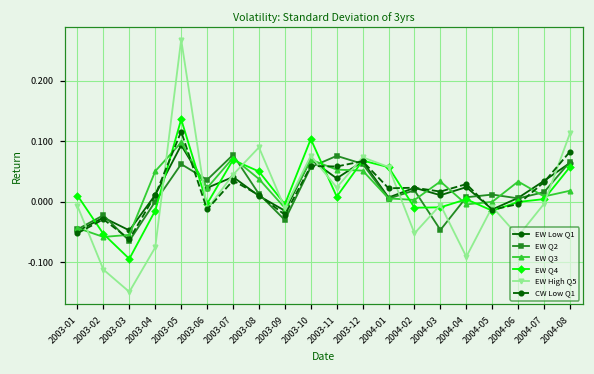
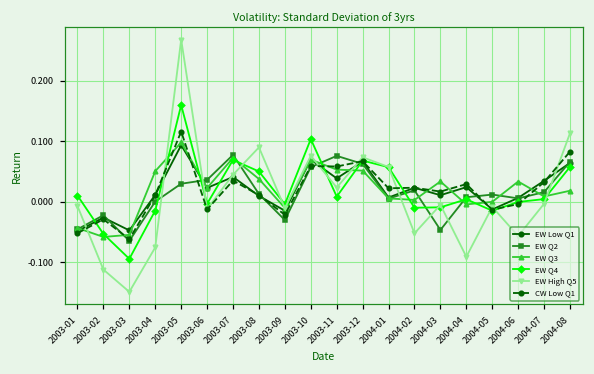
EW Q2, 2003-05: 0.06 -> 0.03
EW Q4, 2003-05: 0.14 -> 0.16
